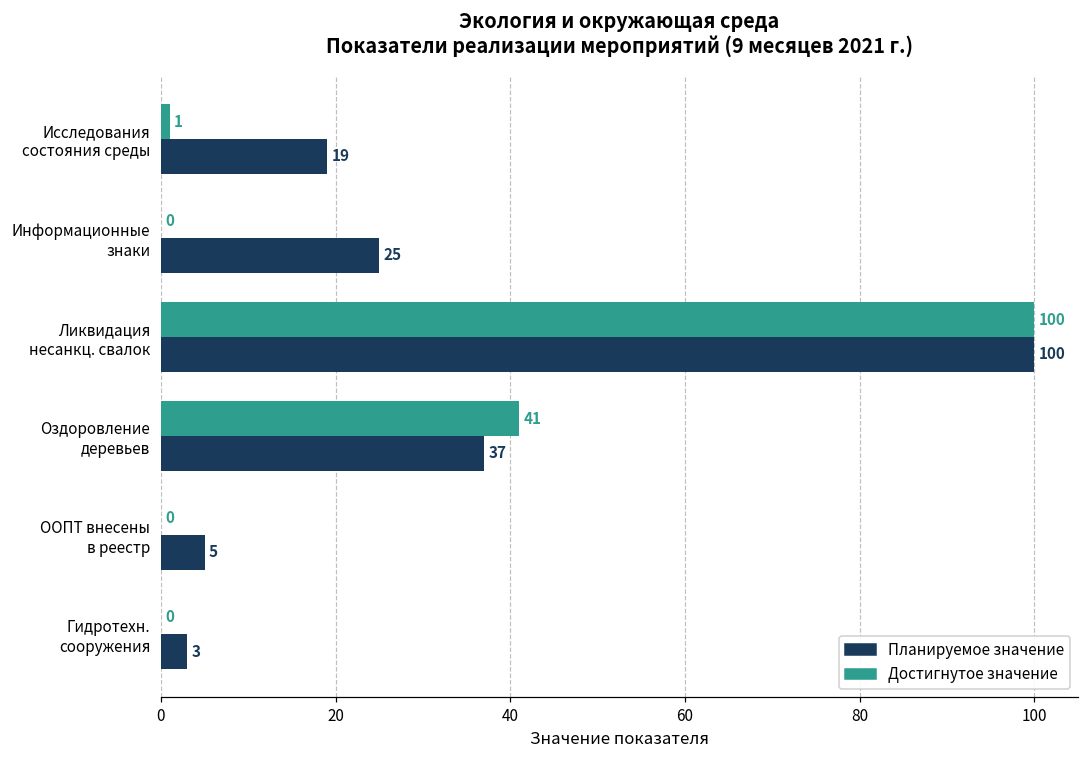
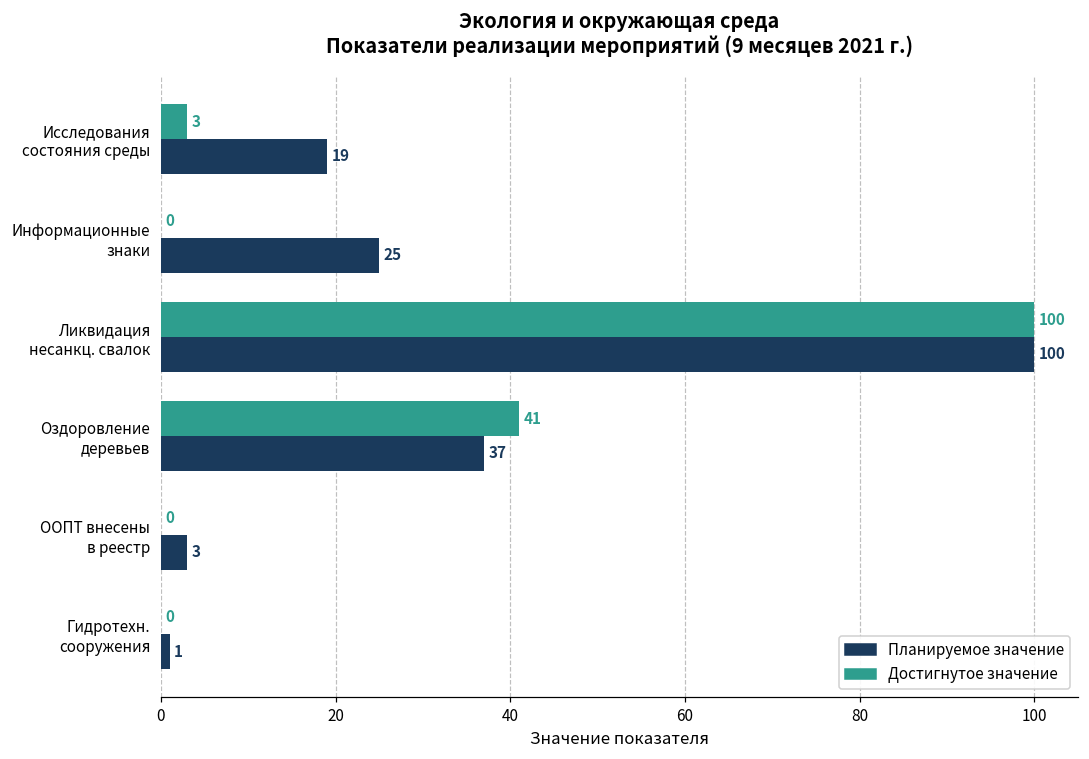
Достигнутое значение, Исследования состояния среды: 1 -> 3
Планируемое значение, ООПТ внесены в реестр: 5 -> 3
Планируемое значение, Гидротехн. сооружения: 3 -> 1
